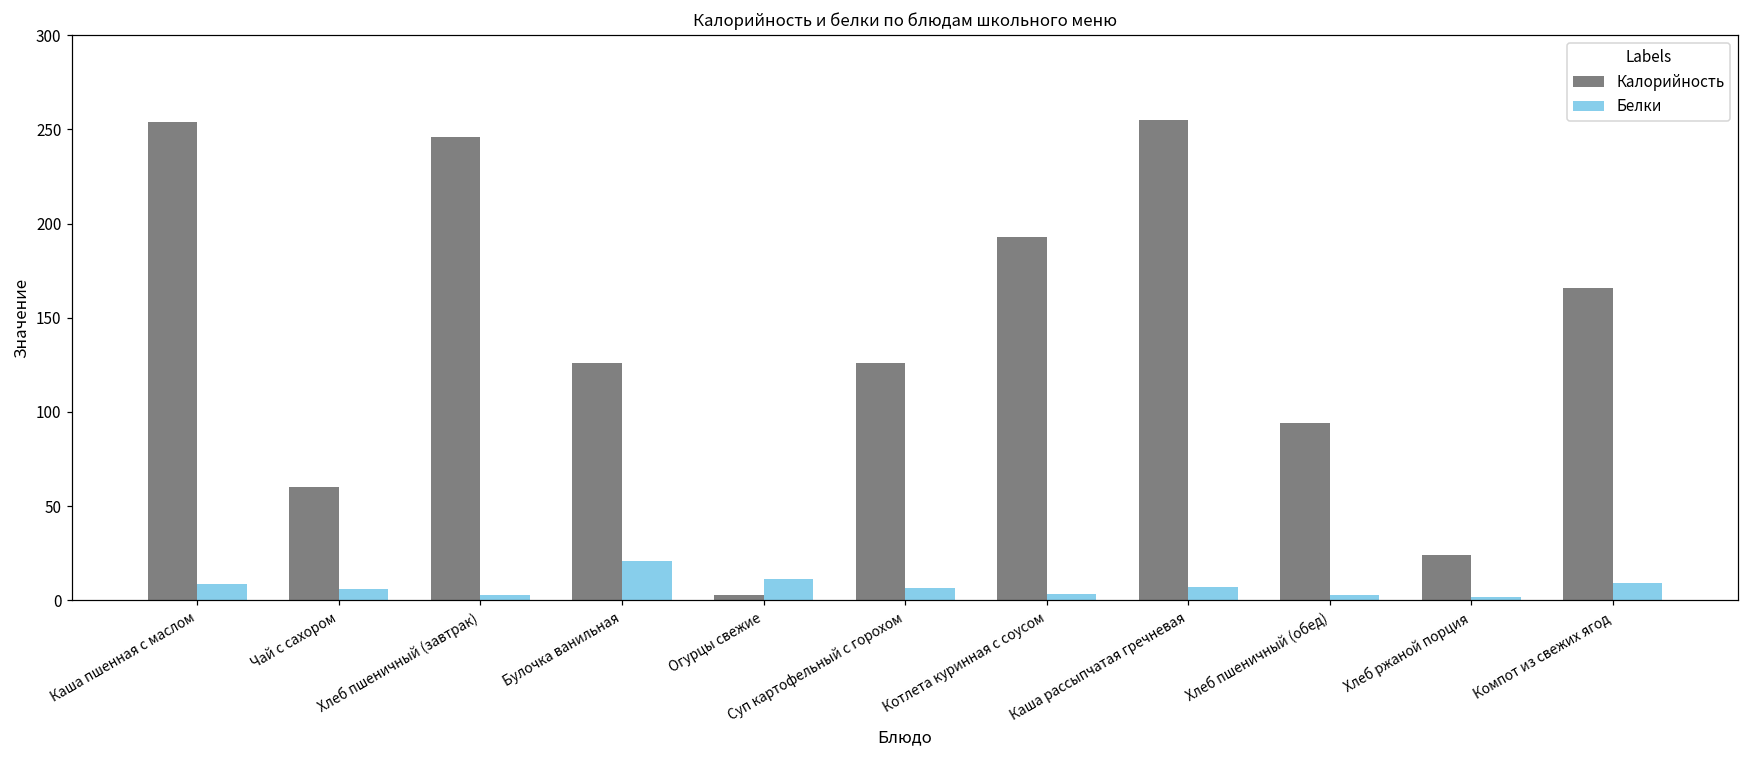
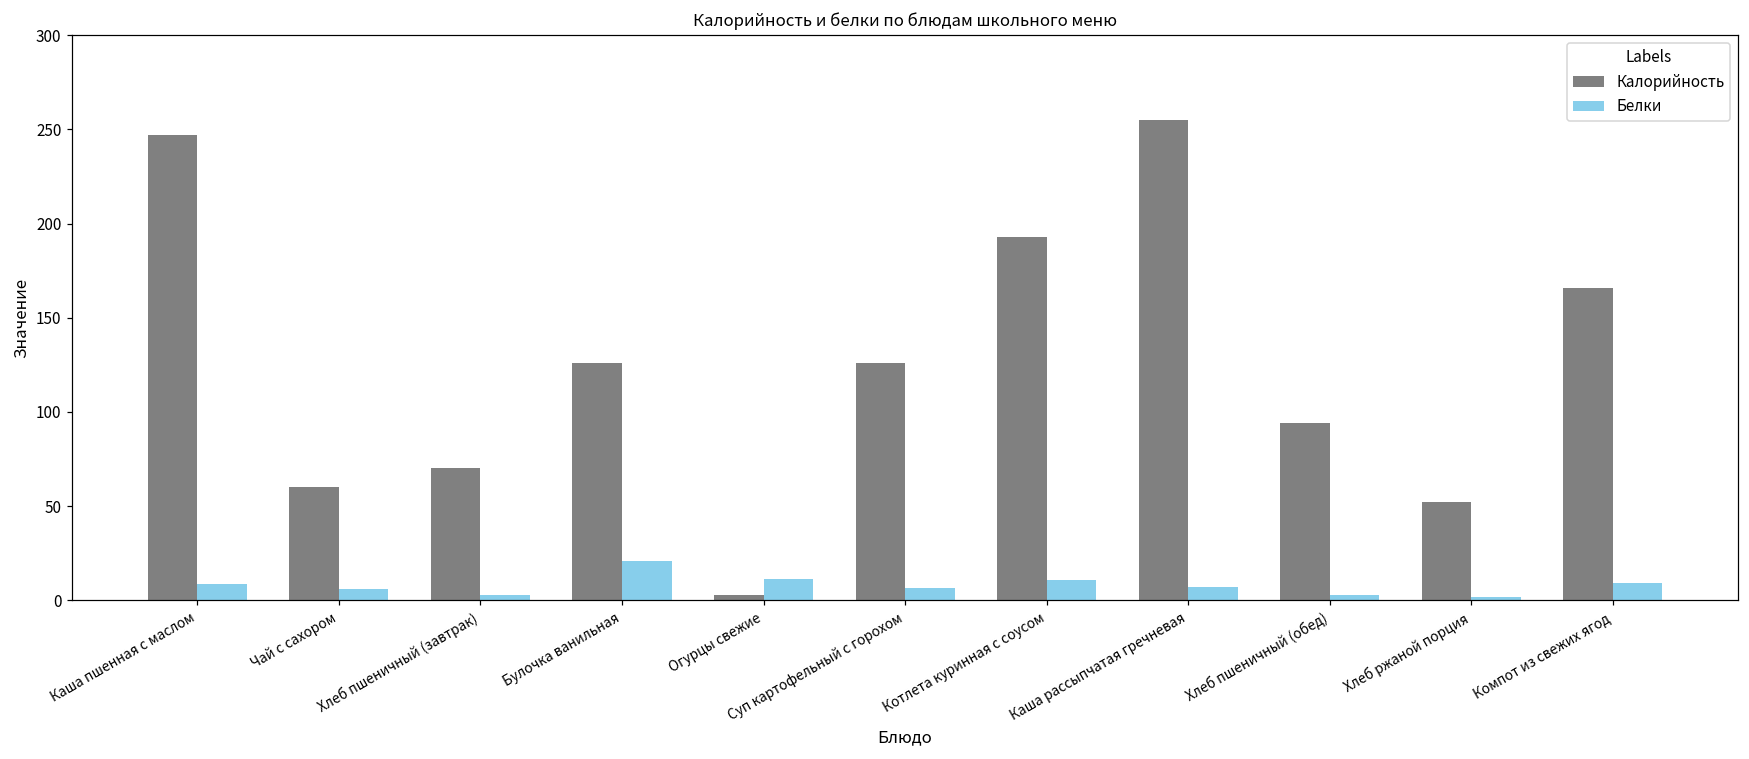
Калорийность, Каша пшенная с маслом: 254 -> 247
Калорийность, Хлеб пшеничный (завтрак): 246 -> 70
Белки, Котлета куринная с соусом: 3 -> 11
Калорийность, Хлеб ржаной порция: 24 -> 52
